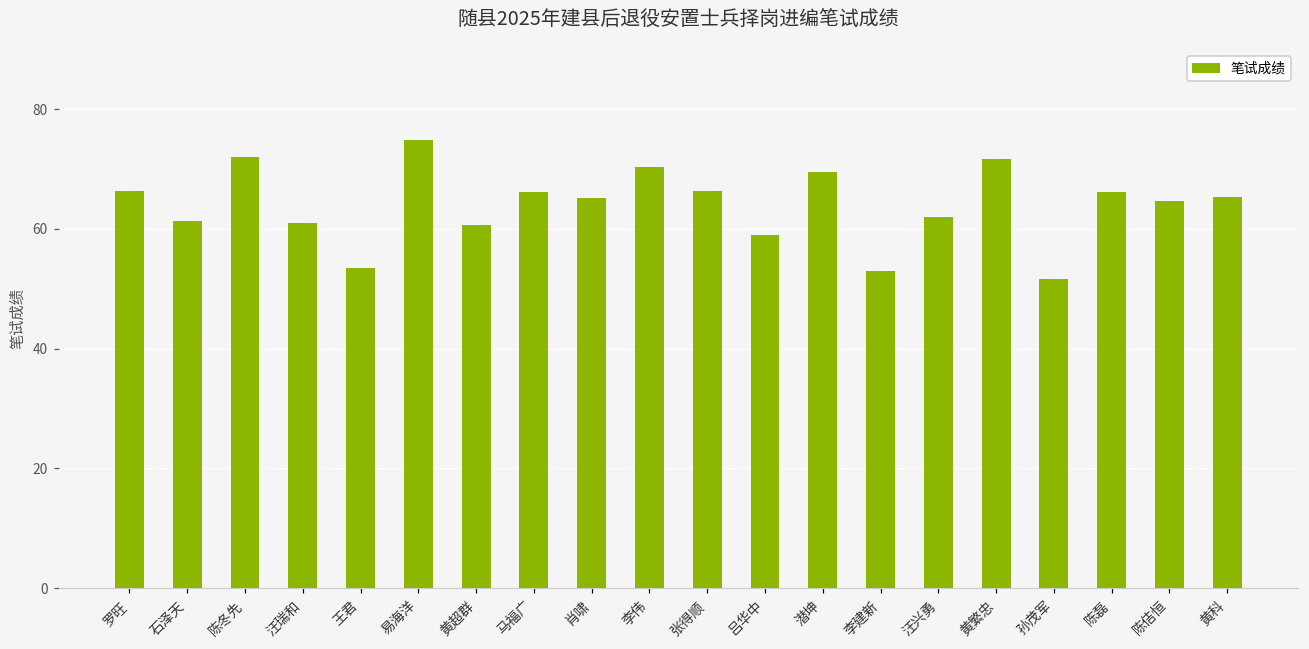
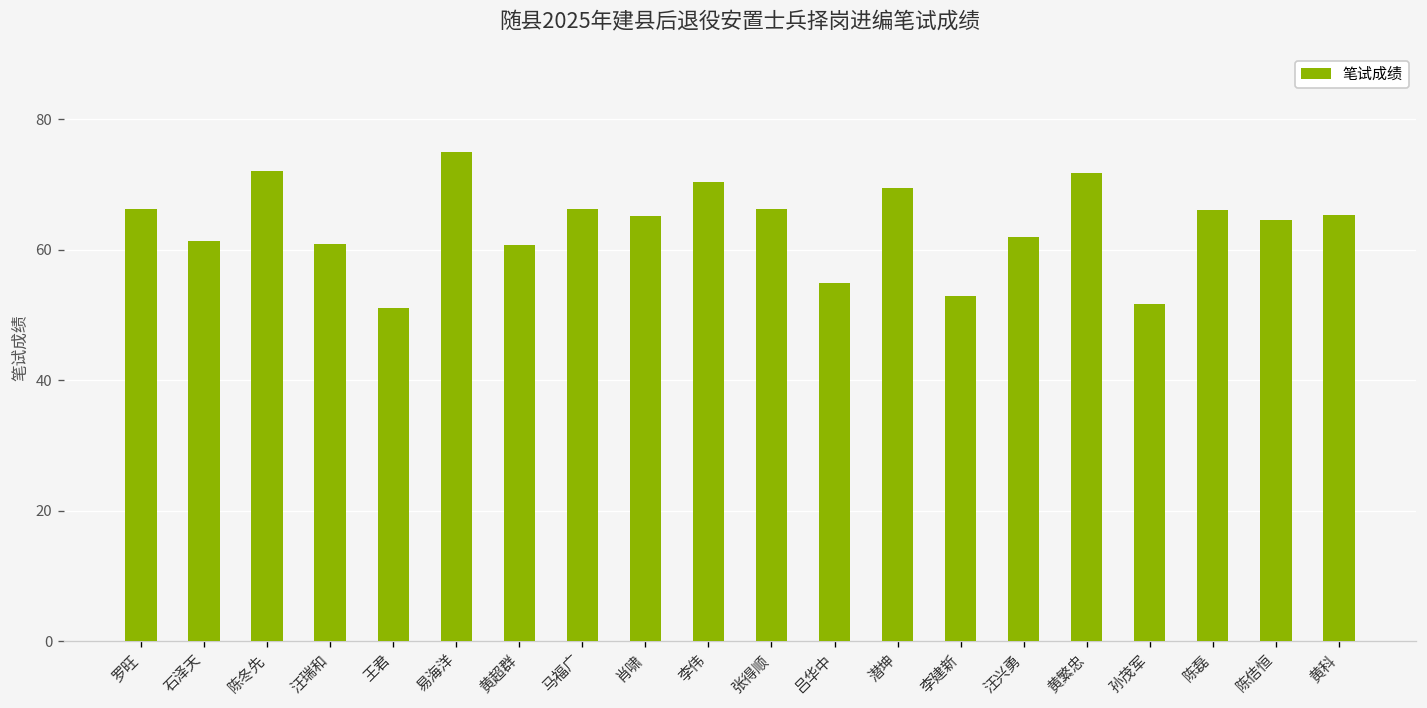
王君: 54 -> 51
吕华中: 59 -> 55
